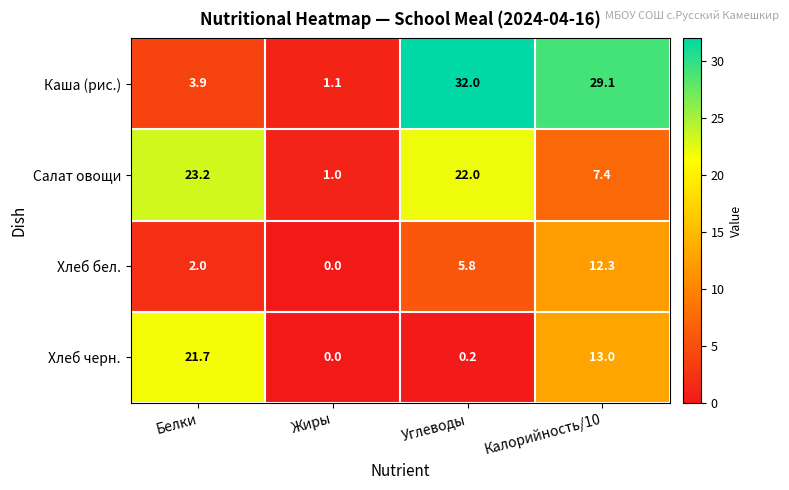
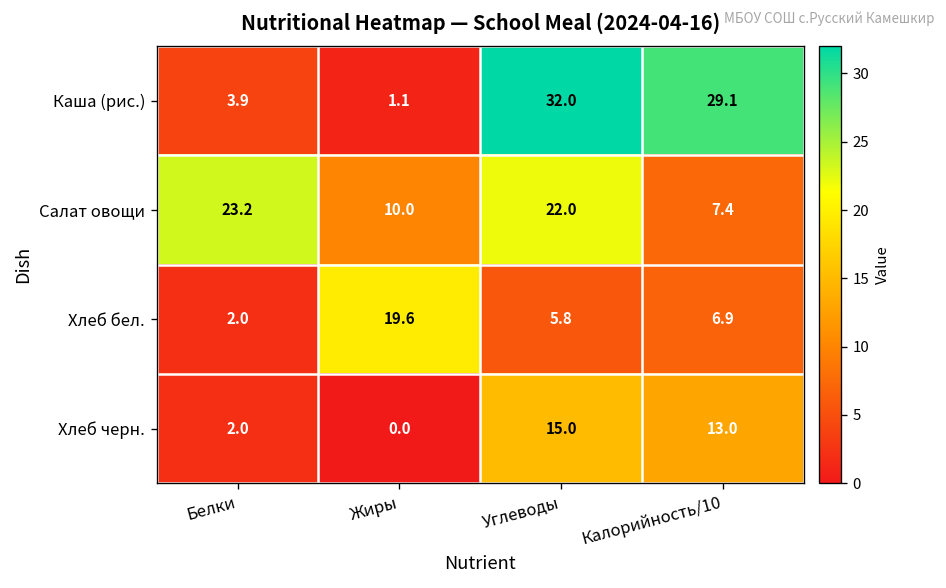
Салат овощи, Жиры: 1.0 -> 10.0
Хлеб бел., Жиры: 0.0 -> 19.6
Хлеб бел., Калорийность/10: 12.3 -> 6.9
Хлеб черн., Белки: 21.7 -> 2.0
Хлеб черн., Углеводы: 0.2 -> 15.0
